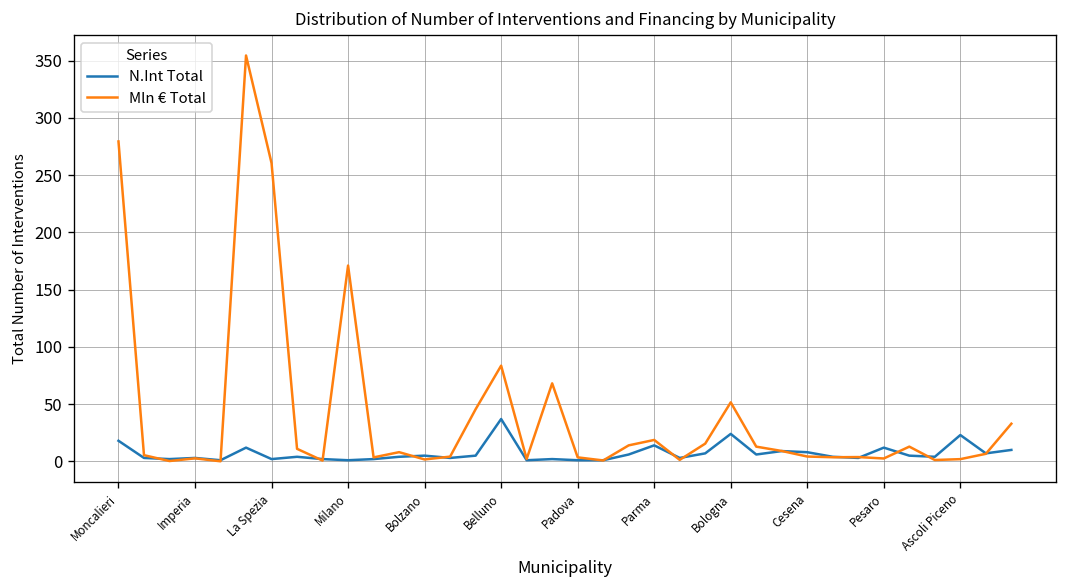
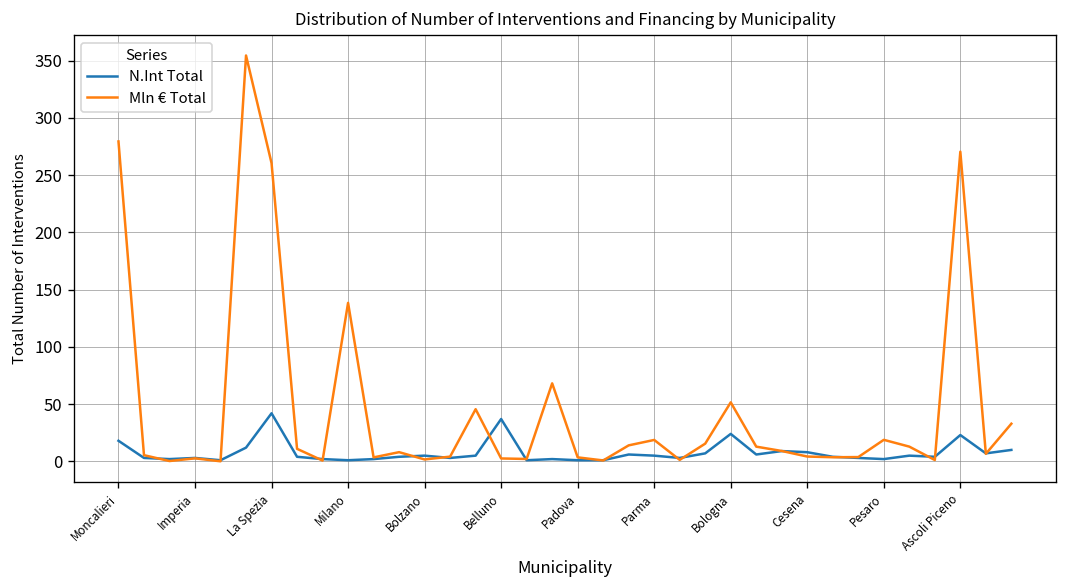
N.Int Total, La Spezia: 0 -> 40
Mln € Total, Milano: 170 -> 140
Mln € Total, Belluno: 80 -> 0
N.Int Total, Parma: 14 -> 5
N.Int Total, Pesaro: 10 -> 0
Mln € Total, Pesaro: 0 -> 20
Mln € Total, Ascoli Piceno: 0 -> 270
